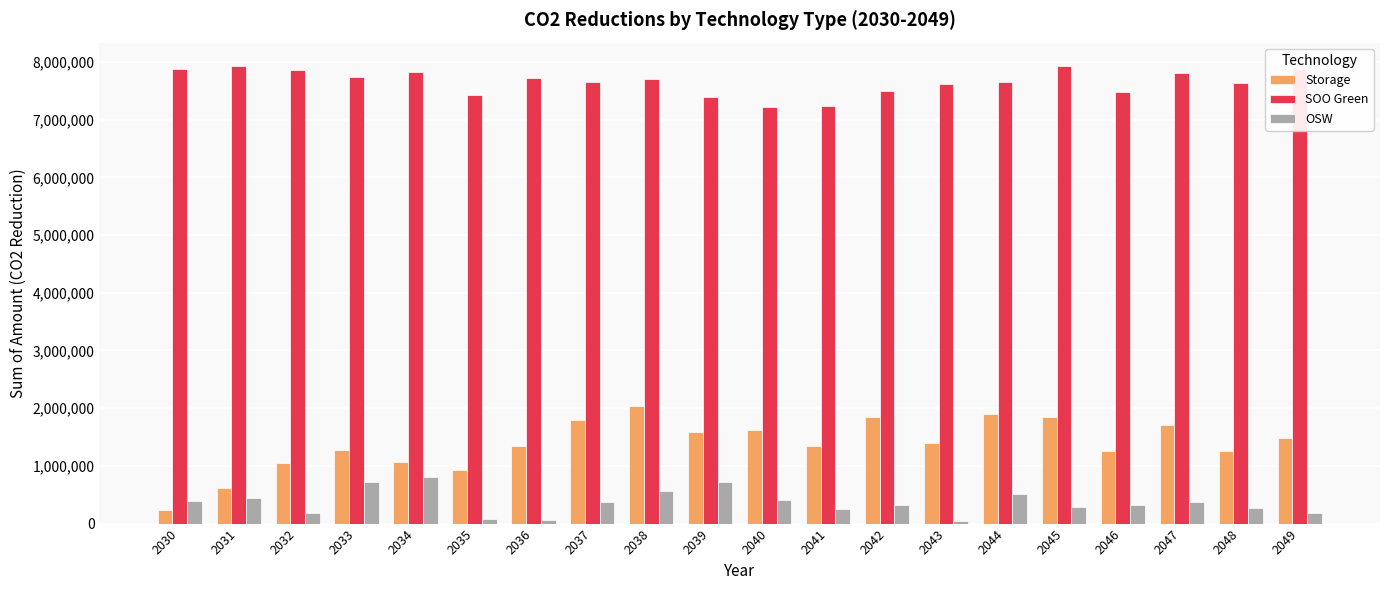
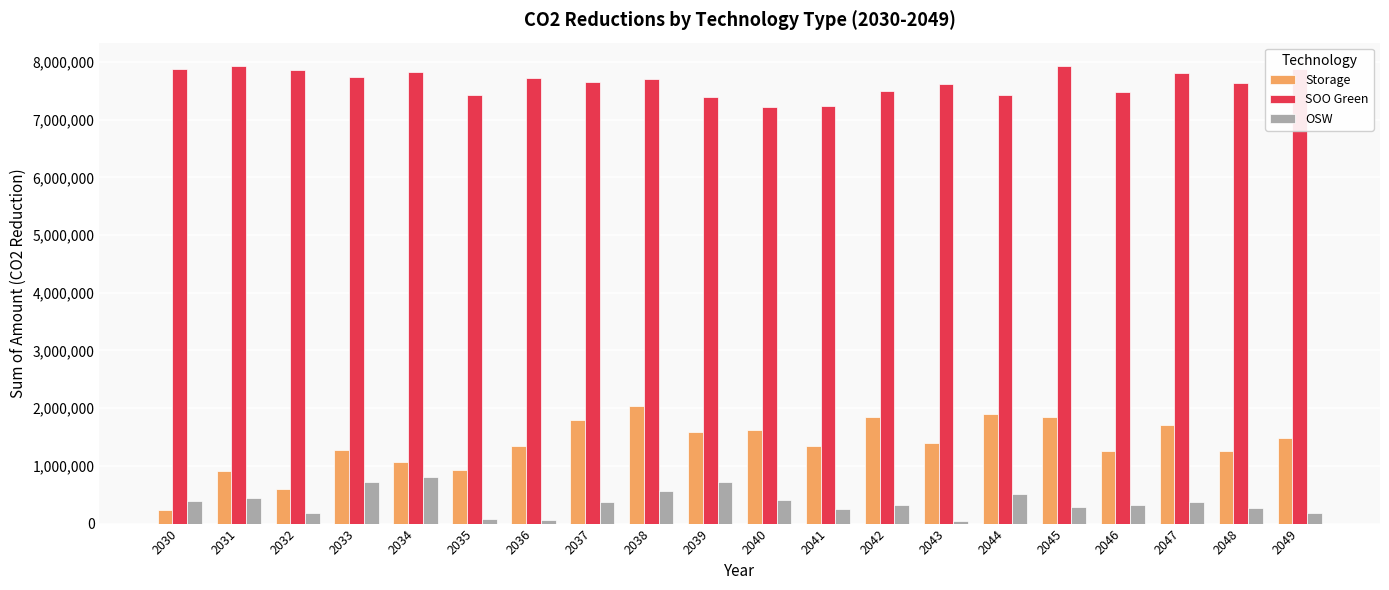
Storage, 2031: 600,000 -> 900,000
Storage, 2032: 1,100,000 -> 600,000
SOO Green, 2044: 7,600,000 -> 7,400,000
